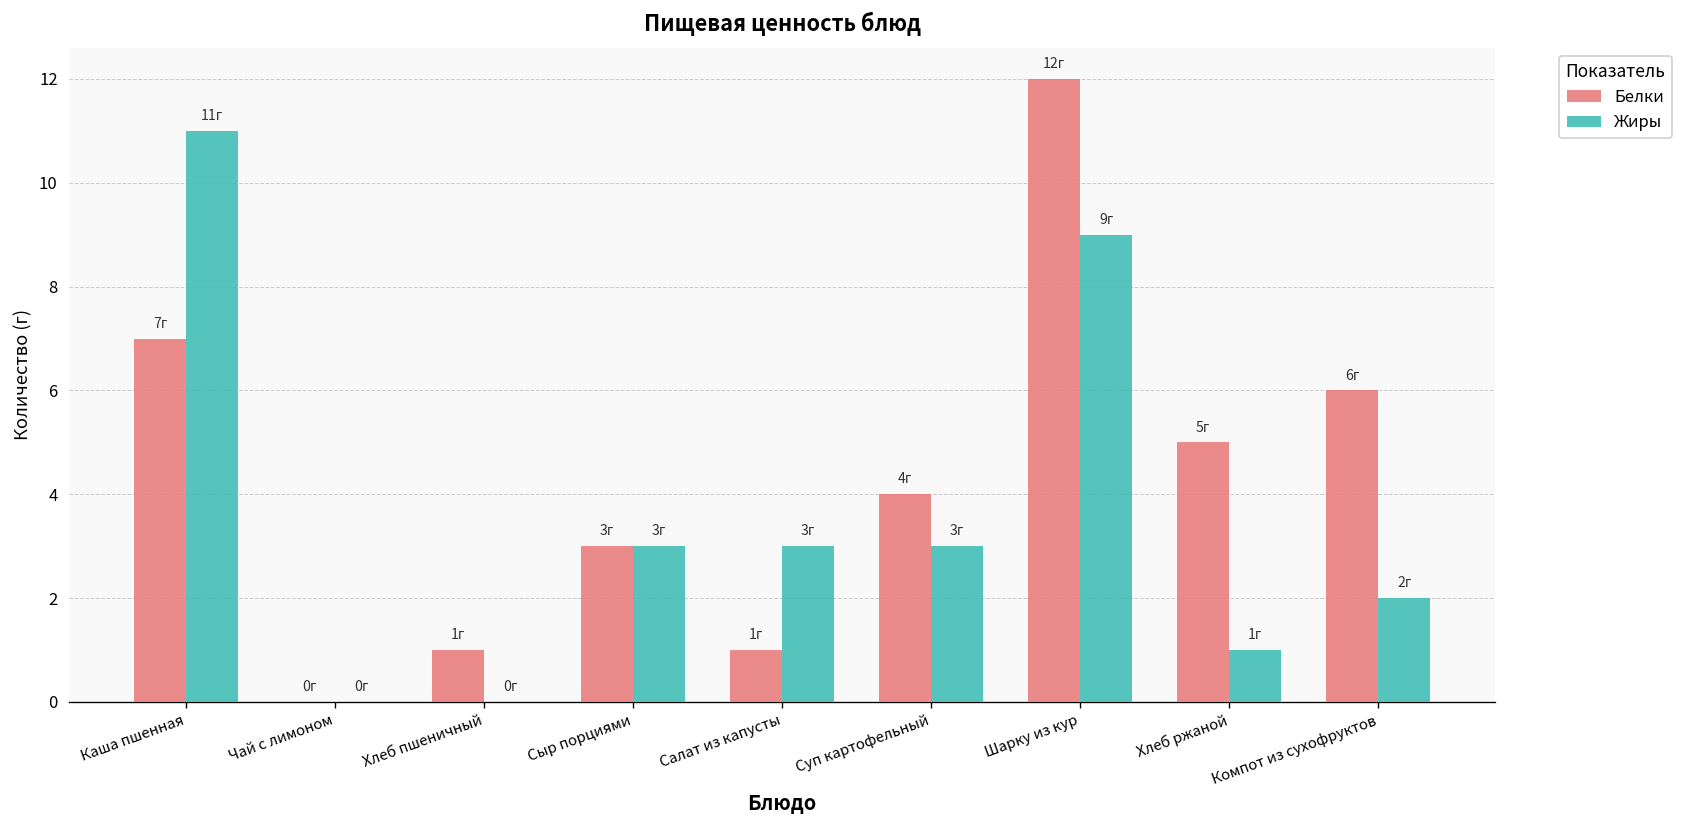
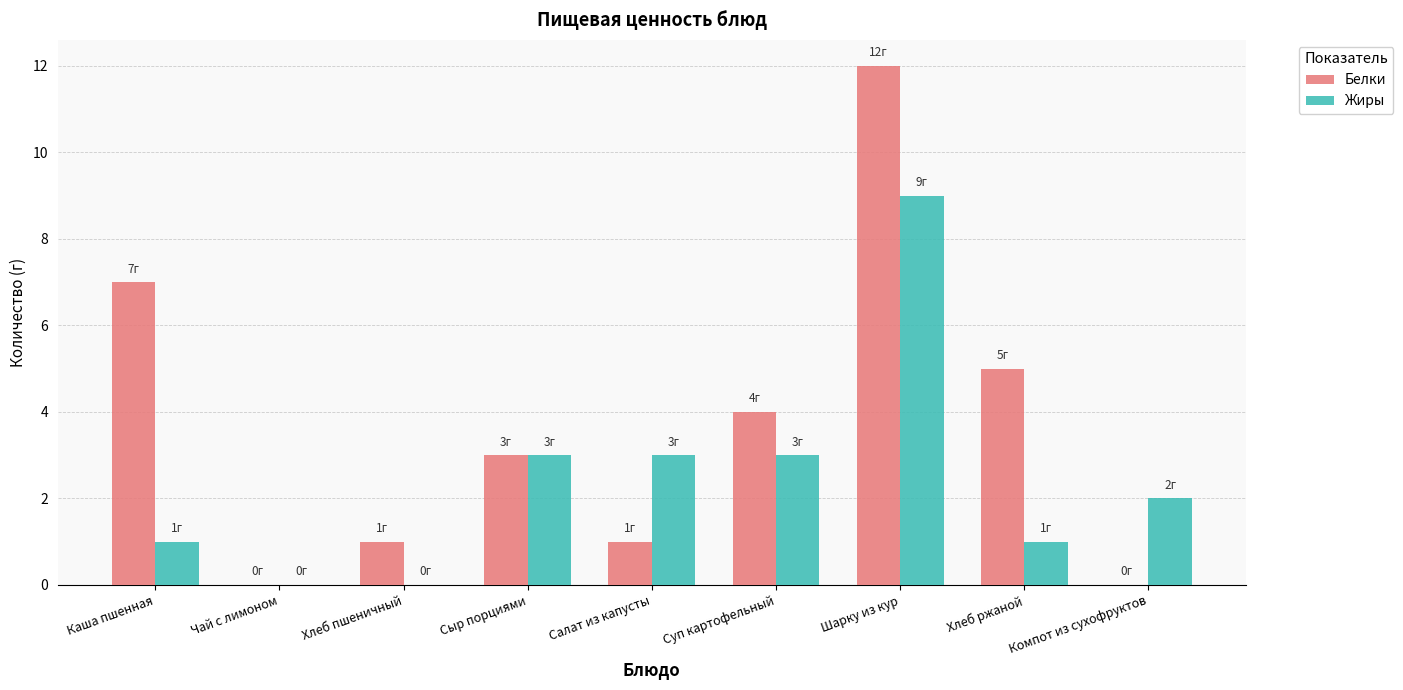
Жиры, Каша пшенная: 11г -> 1г
Белки, Компот из сухофруктов: 6г -> 0г
